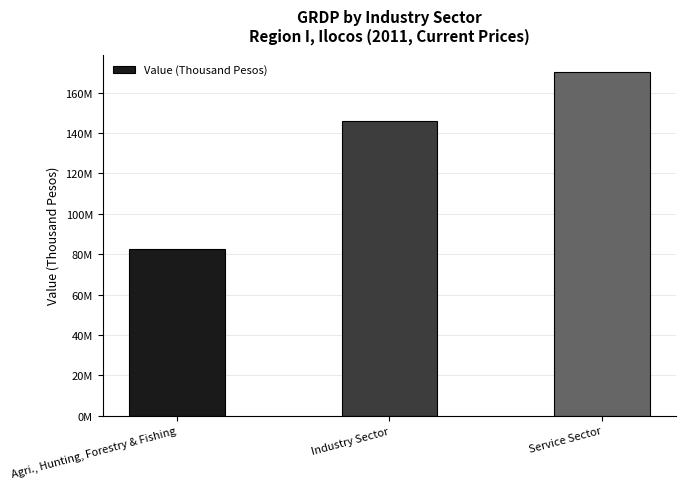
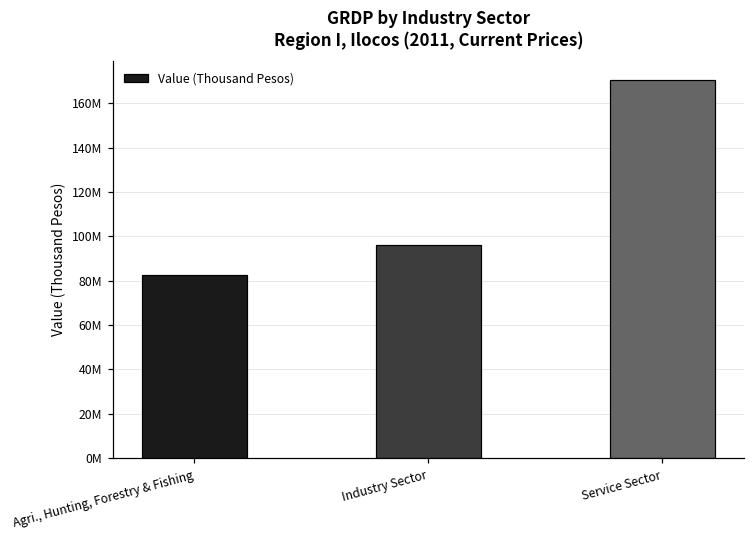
Industry Sector: 146000000 -> 96000000
